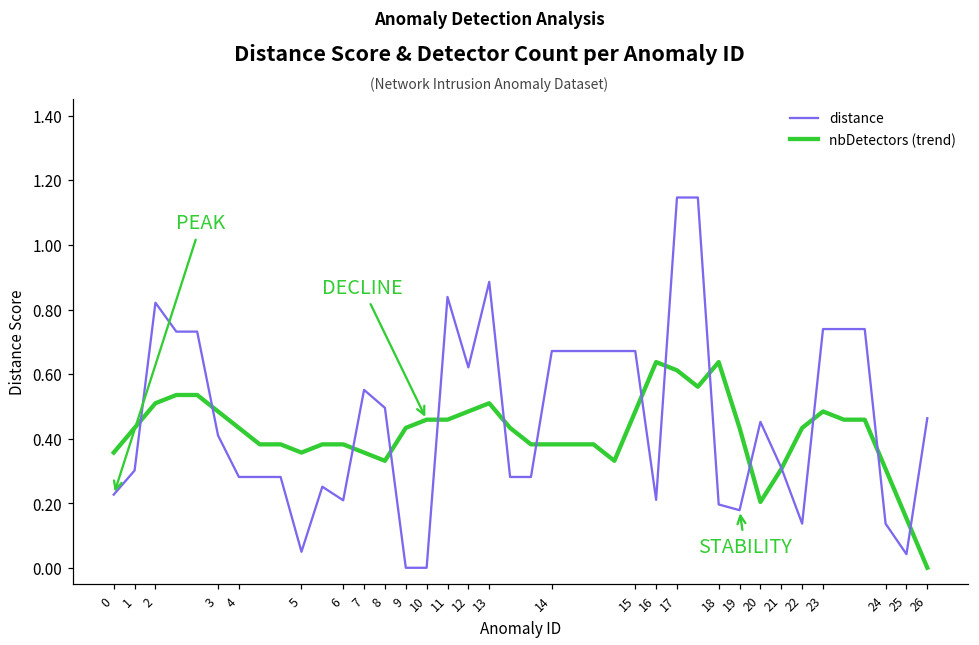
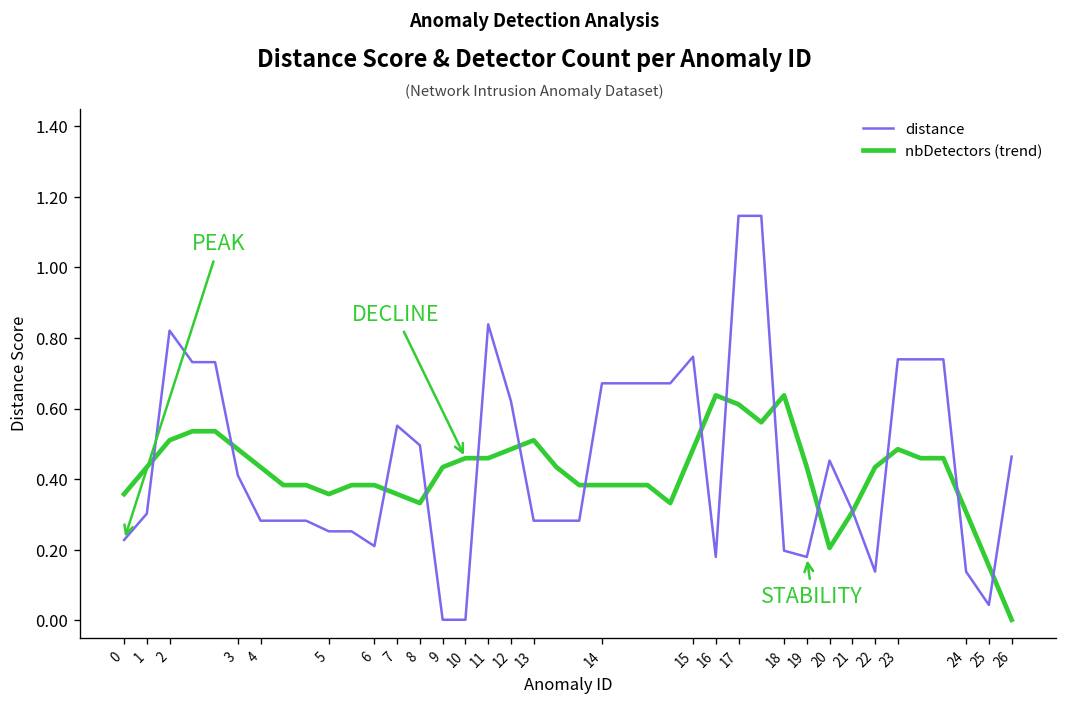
distance, 5: 0.05 -> 0.25
distance, 13: 0.89 -> 0.28
distance, 15: 0.67 -> 0.75
distance, 16: 0.21 -> 0.18
